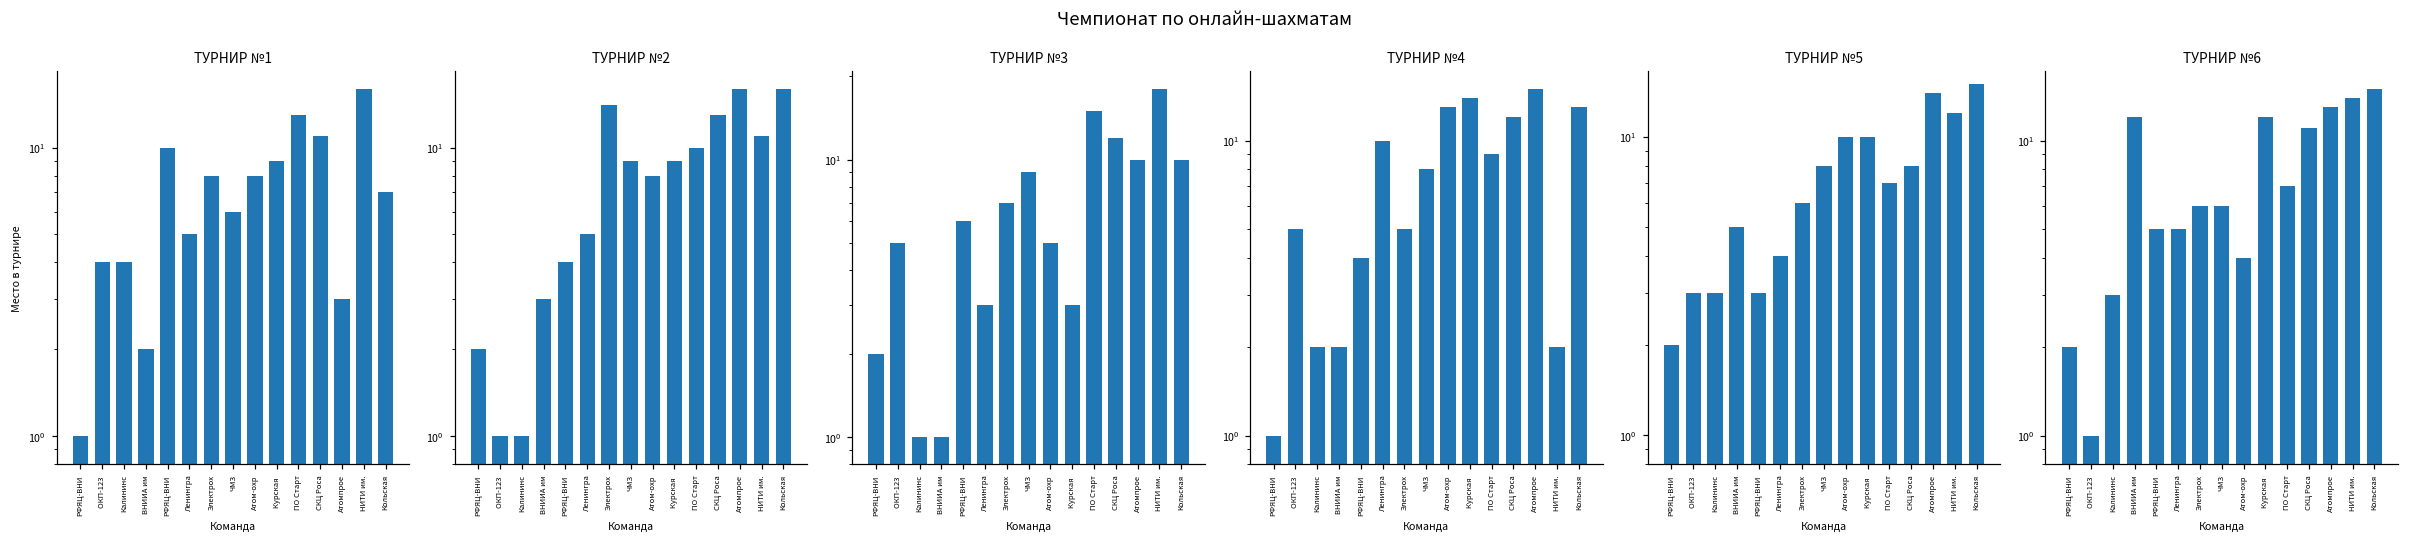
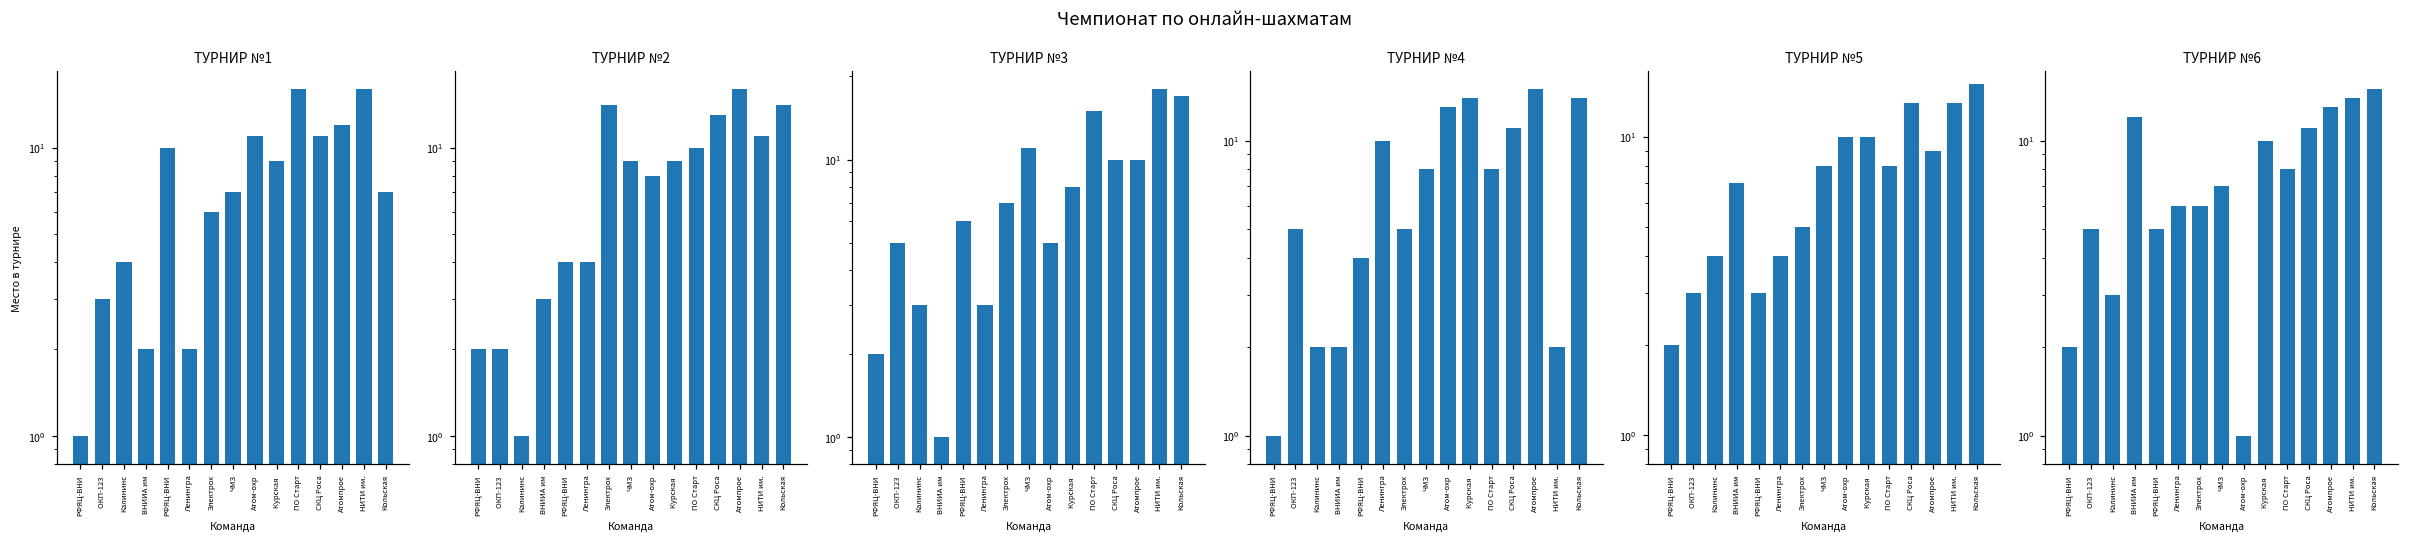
ТУРНИР №1, ОКП-123: 4 -> 3
ТУРНИР №1, Ленингра: 5 -> 2
ТУРНИР №1, Электрох: 8 -> 6
ТУРНИР №1, ЧМЗ: 6 -> 7
ТУРНИР №1, Атом-охр: 8 -> 11
ТУРНИР №1, ПО Старт: 13 -> 16
ТУРНИР №1, Атомпрое: 3 -> 12
ТУРНИР №2, ОКП-123: 1 -> 2
ТУРНИР №2, Ленингра: 5 -> 4
ТУРНИР №2, Кольская: 16 -> 14
ТУРНИР №3, Калининс: 1 -> 3
ТУРНИР №3, ЧМЗ: 9 -> 11
ТУРНИР №3, Курская: 3 -> 8
ТУРНИР №3, СКЦ Роса: 12 -> 10
ТУРНИР №3, Кольская: 10 -> 17
ТУРНИР №4, ПО Старт: 9 -> 8
ТУРНИР №4, СКЦ Роса: 12 -> 11
ТУРНИР №4, Кольская: 13 -> 14
ТУРНИР №5, Калининс: 3 -> 4
ТУРНИР №5, ВНИИА им: 5 -> 7
ТУРНИР №5, Электрох: 6 -> 5
ТУРНИР №5, ПО Старт: 7 -> 8
ТУРНИР №5, СКЦ Роса: 8 -> 13
ТУРНИР №5, Атомпрое: 14 -> 9
ТУРНИР №5, НИТИ им.: 12 -> 13
ТУРНИР №6, ОКП-123: 1 -> 5
ТУРНИР №6, Ленингра: 5 -> 6
ТУРНИР №6, ЧМЗ: 6 -> 7
ТУРНИР №6, Атом-охр: 4 -> 1
ТУРНИР №6, Курская: 12 -> 10
ТУРНИР №6, ПО Старт: 7 -> 8
